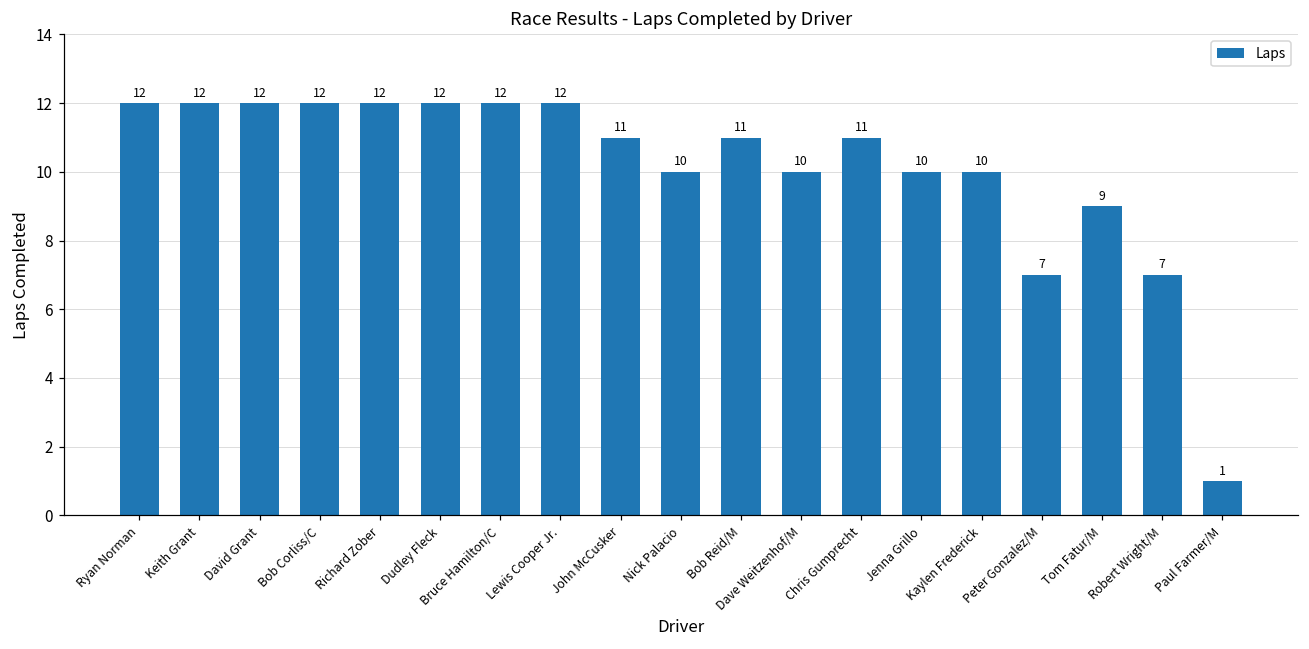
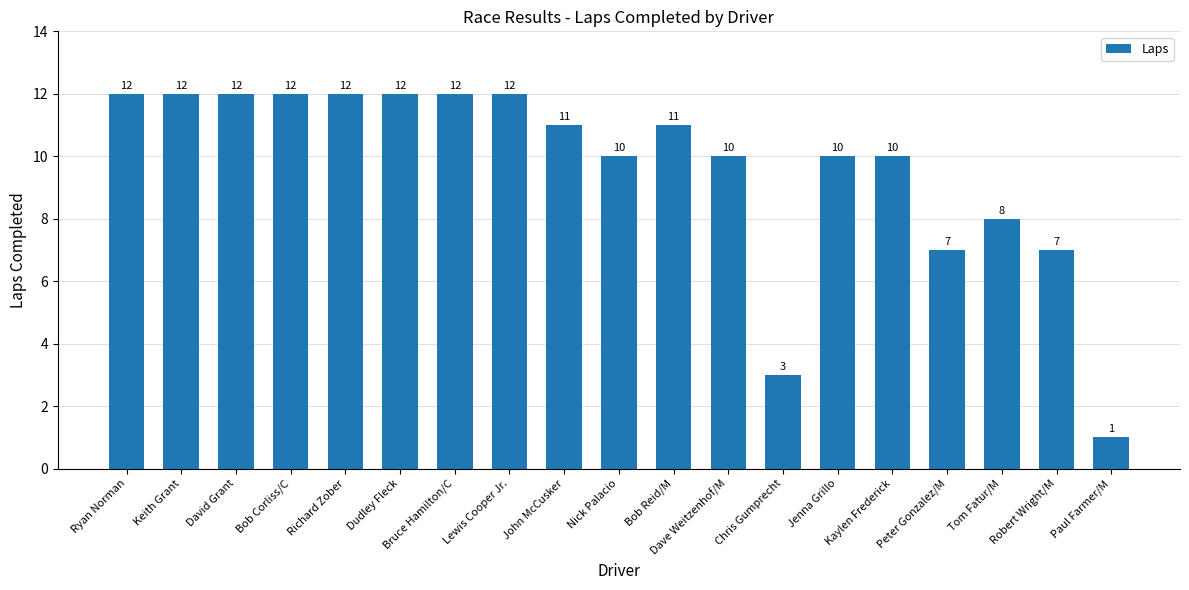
Chris Gumprecht: 11 -> 3
Tom Fatur/M: 9 -> 8
